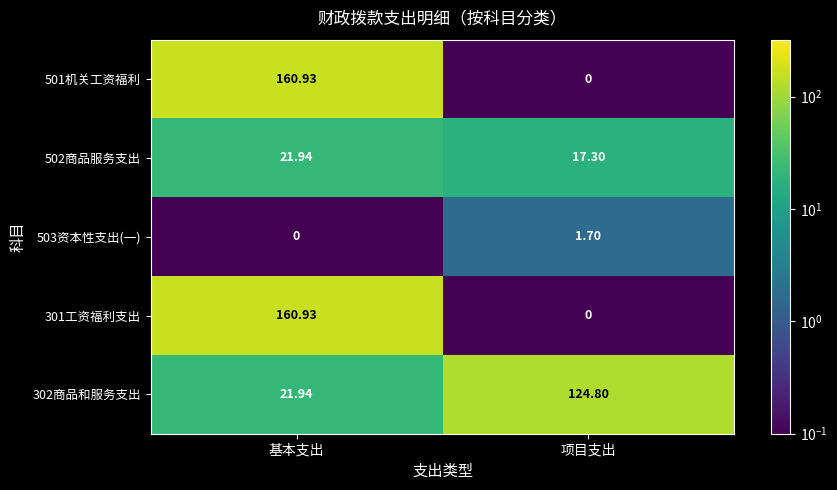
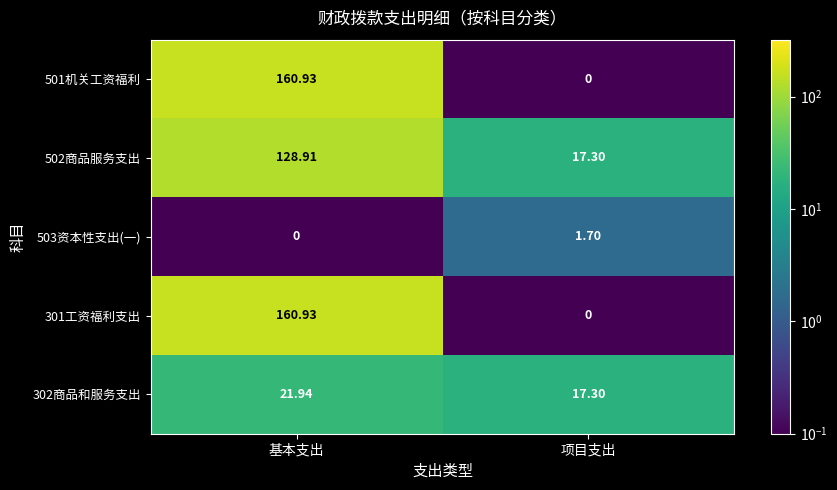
502商品服务支出, 基本支出: 21.94 -> 128.91
302商品和服务支出, 项目支出: 124.80 -> 17.30
